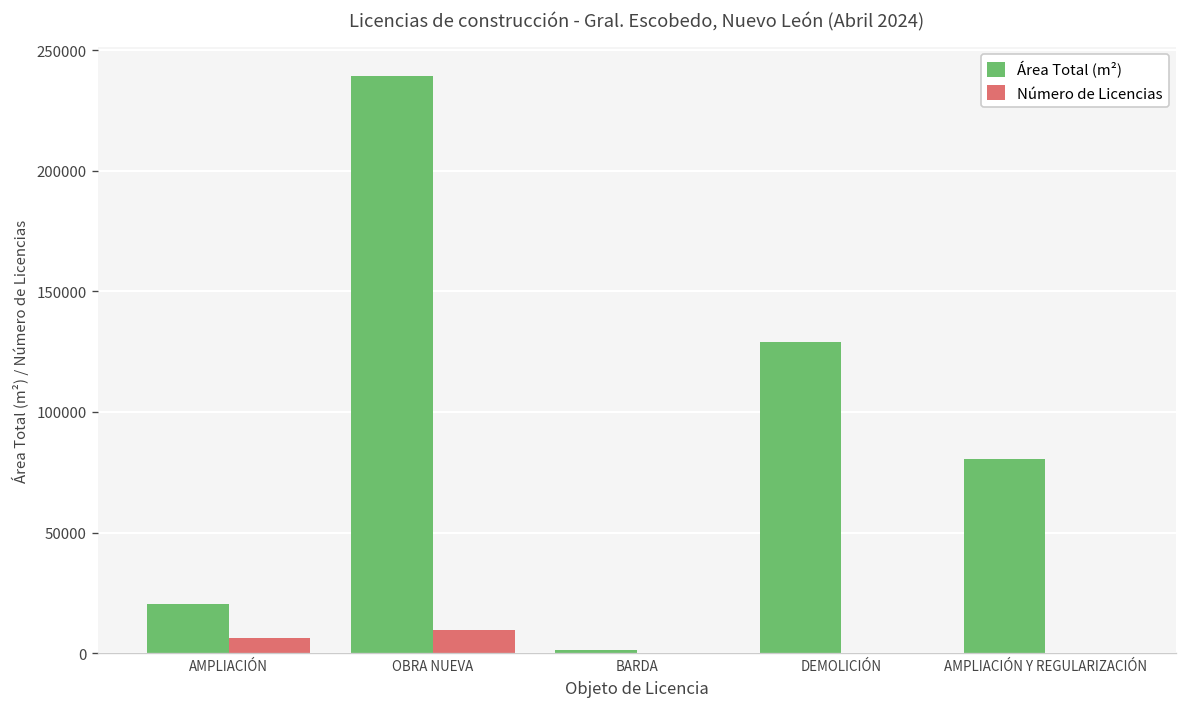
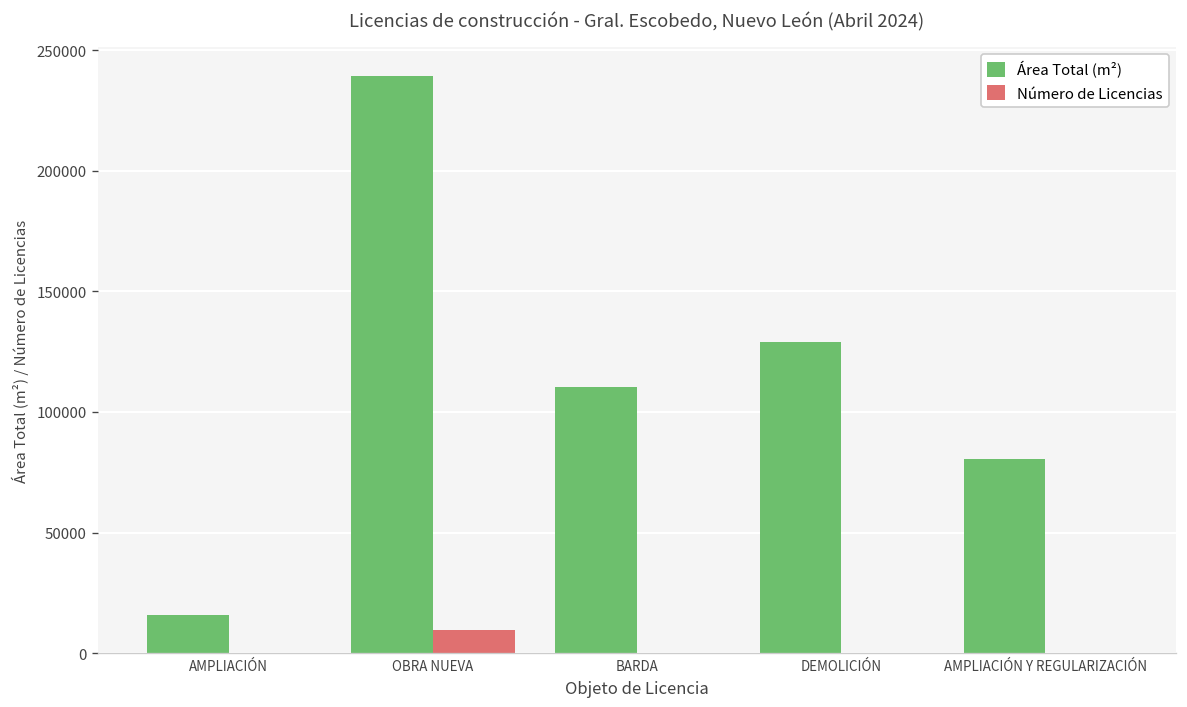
Área Total (m²), AMPLIACIÓN: 20000 -> 16000
Número de Licencias, AMPLIACIÓN: 6000 -> 0
Área Total (m²), BARDA: 1000 -> 110000
